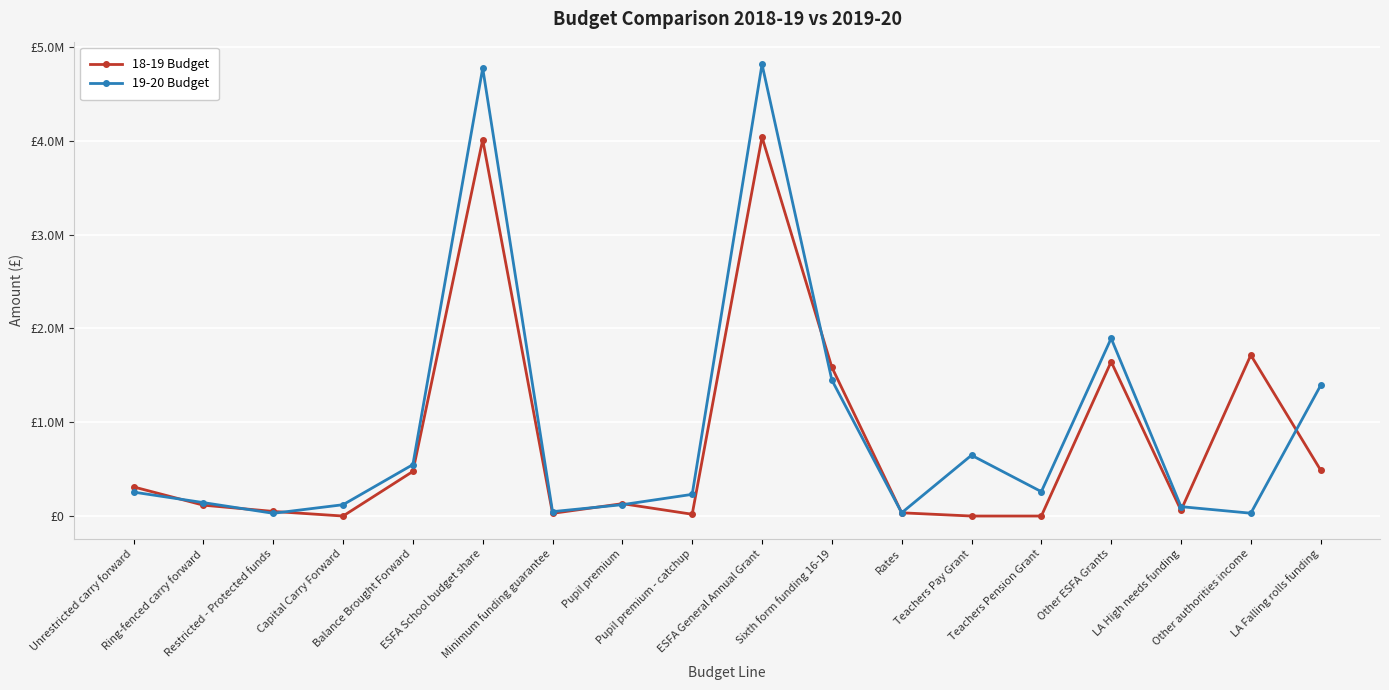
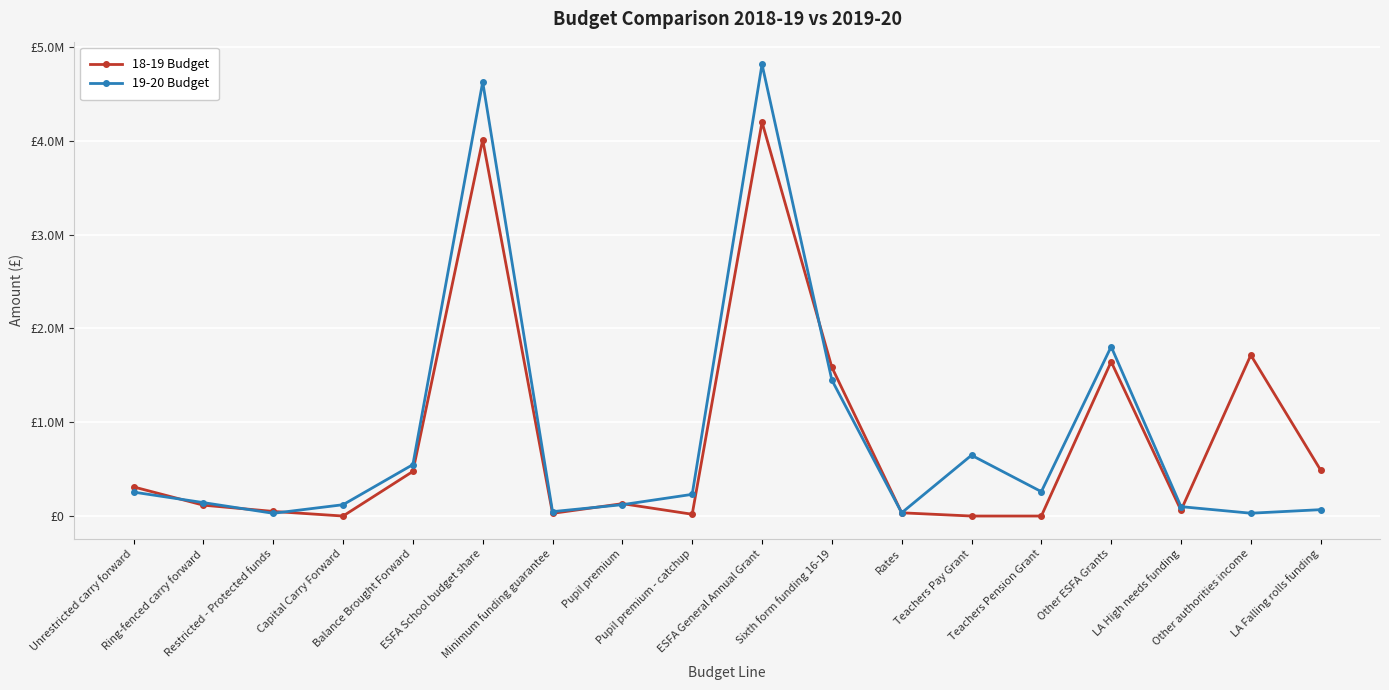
19-20 Budget, ESFA School budget share: £4800000 -> £4600000
18-19 Budget, ESFA General Annual Grant: £4000000 -> £4200000
19-20 Budget, Other ESFA Grants: £1900000 -> £1800000
19-20 Budget, LA Falling rolls funding: £1400000 -> £100000
